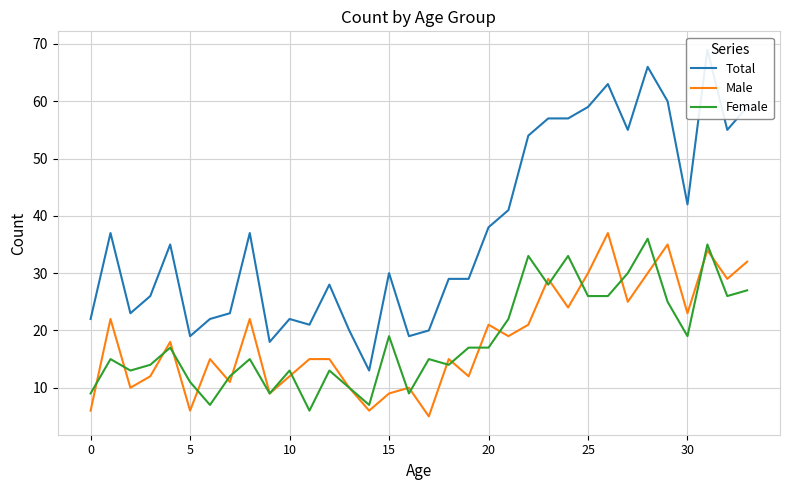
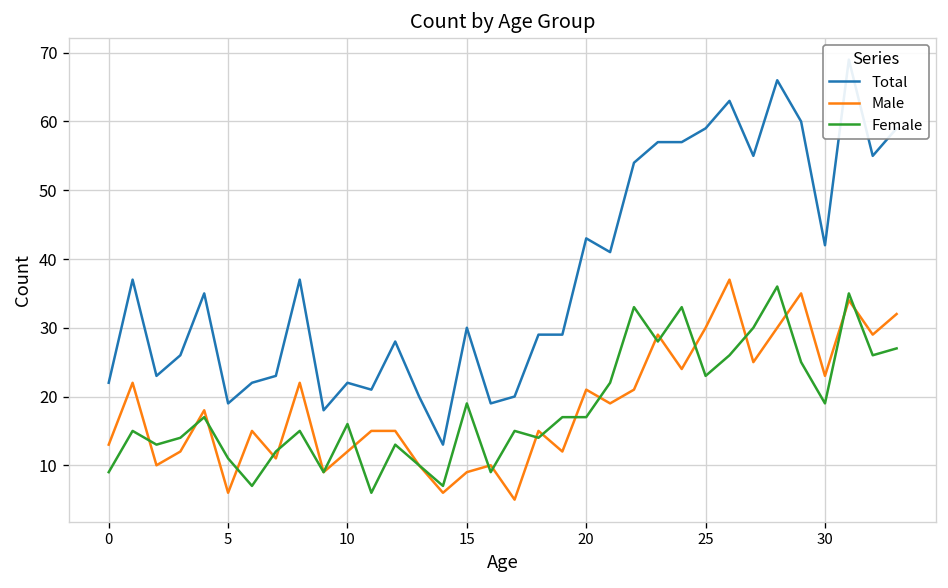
Male, 0: 6 -> 13
Female, 10: 13 -> 16
Total, 20: 38 -> 43
Female, 25: 26 -> 23
